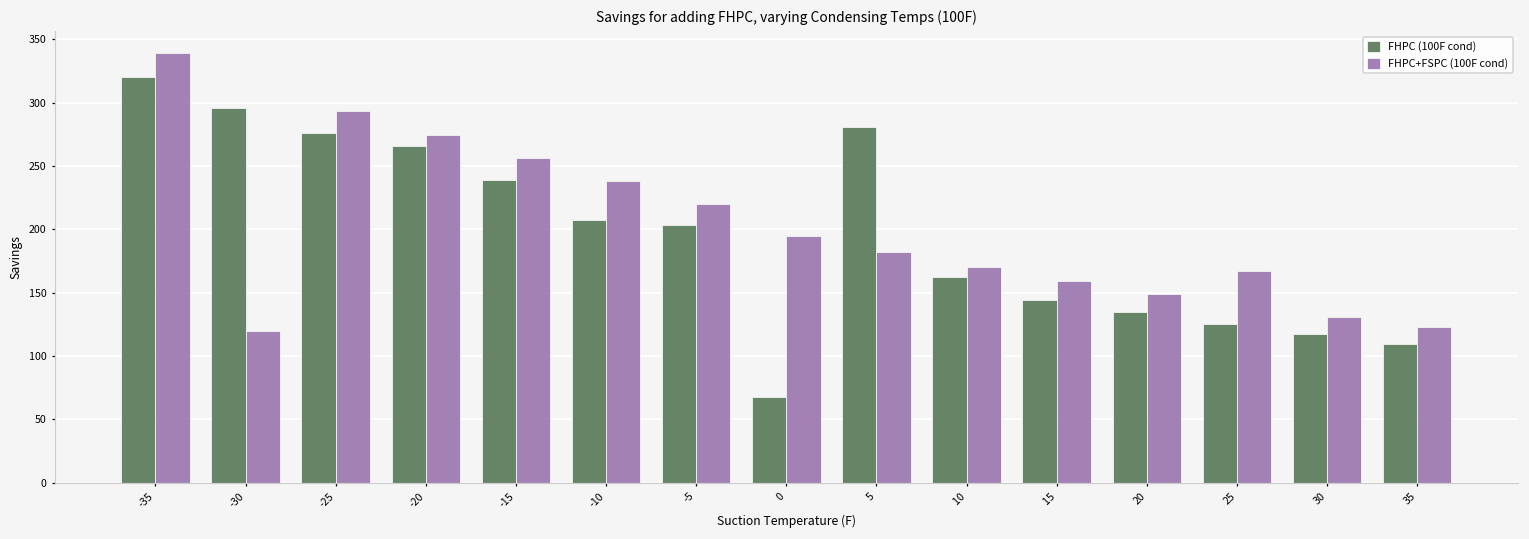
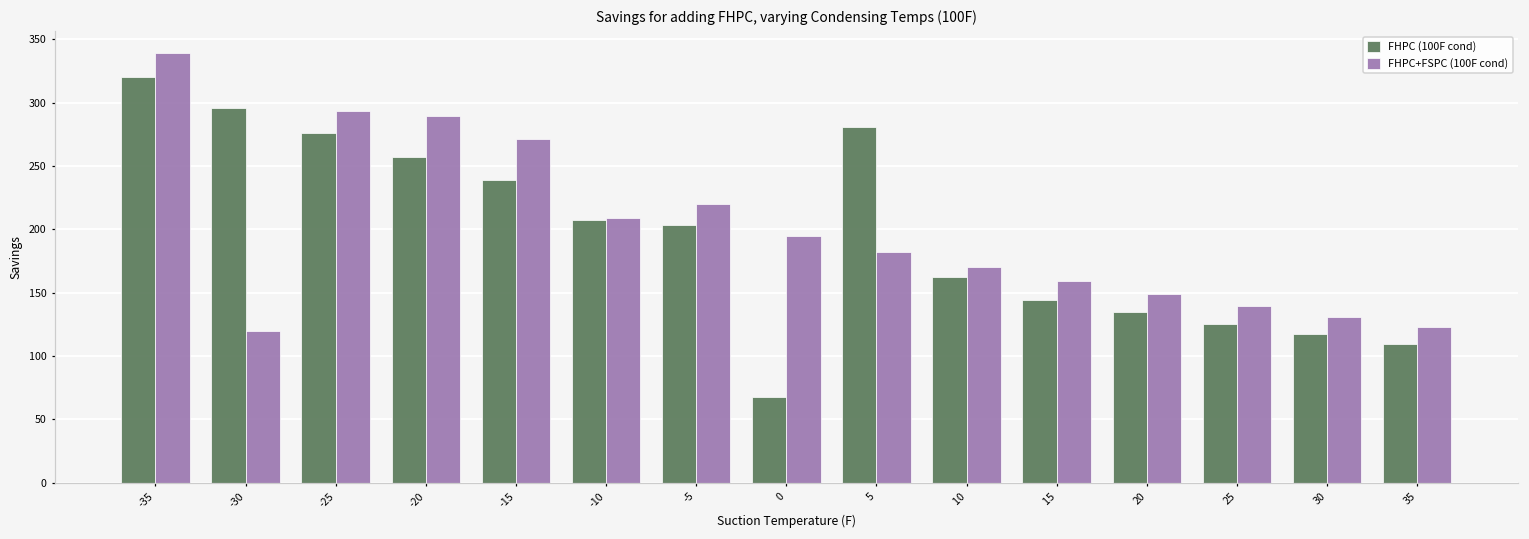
FHPC (100F cond), -20: 266 -> 257
FHPC+FSPC (100F cond), -20: 275 -> 289
FHPC+FSPC (100F cond), -15: 256 -> 271
FHPC+FSPC (100F cond), -10: 238 -> 209
FHPC+FSPC (100F cond), 25: 167 -> 140
